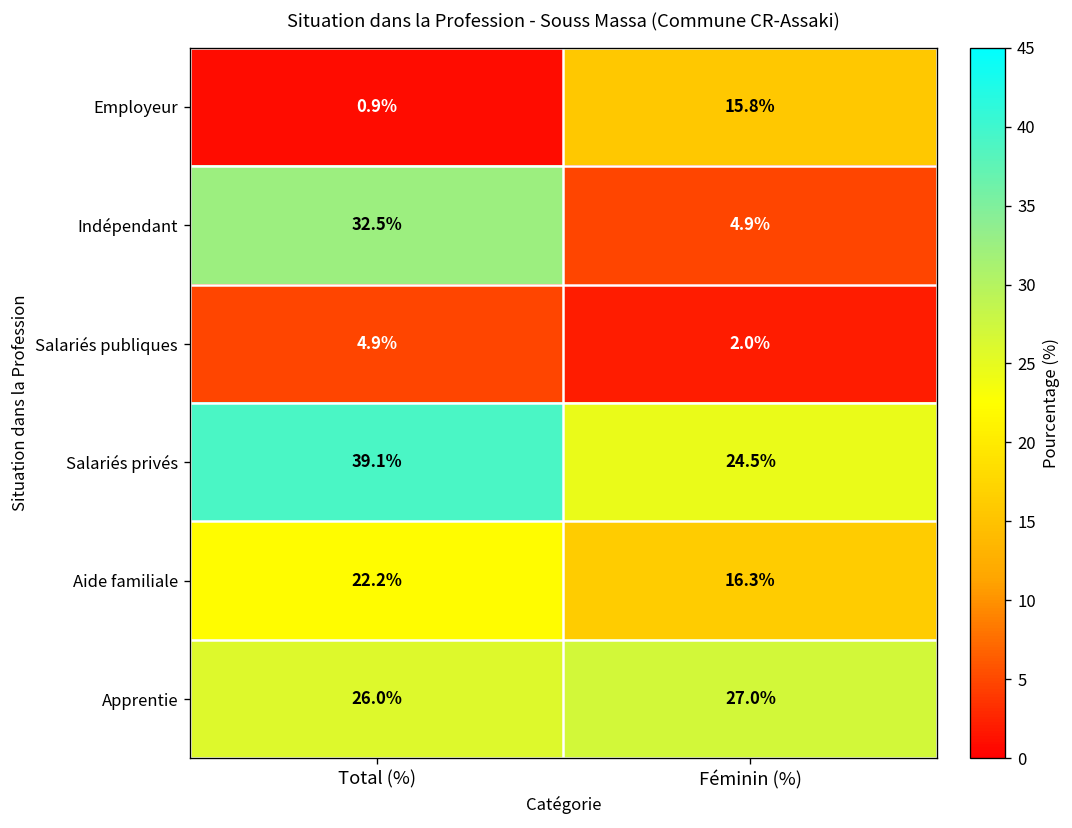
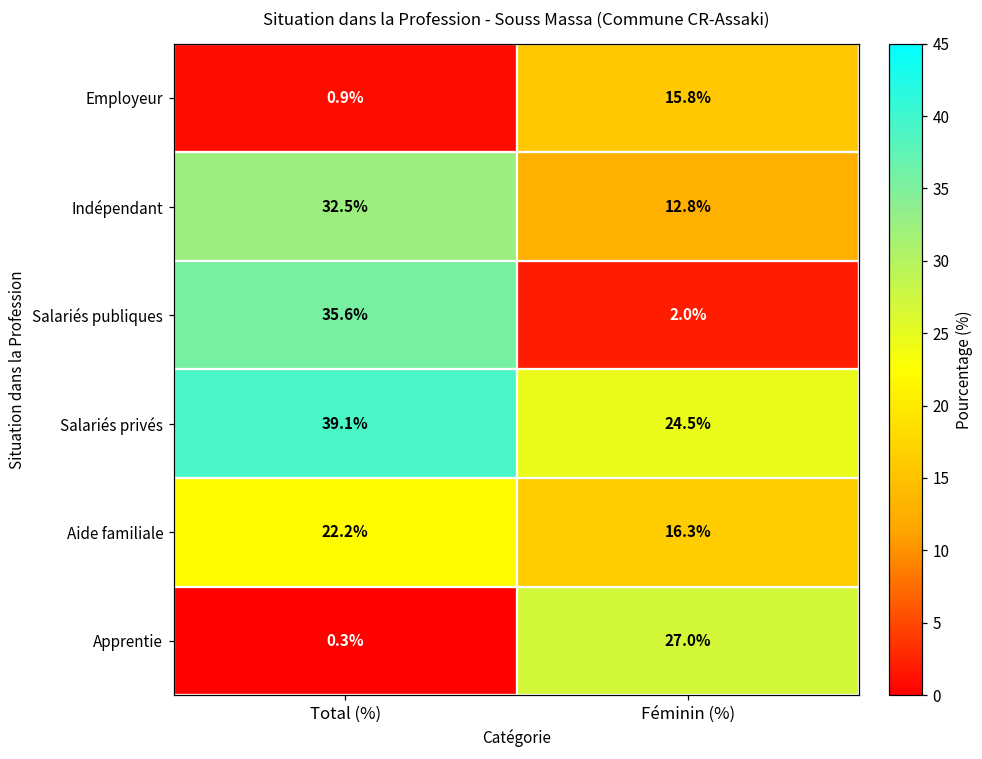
Indépendant, Féminin (%): 4.9% -> 12.8%
Salariés publiques, Total (%): 4.9% -> 35.6%
Apprentie, Total (%): 26.0% -> 0.3%
